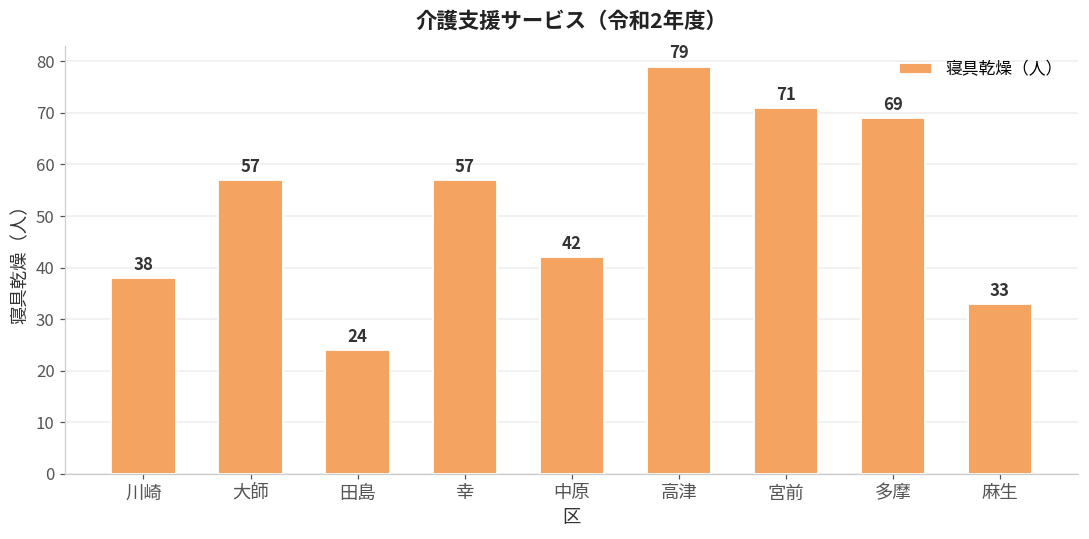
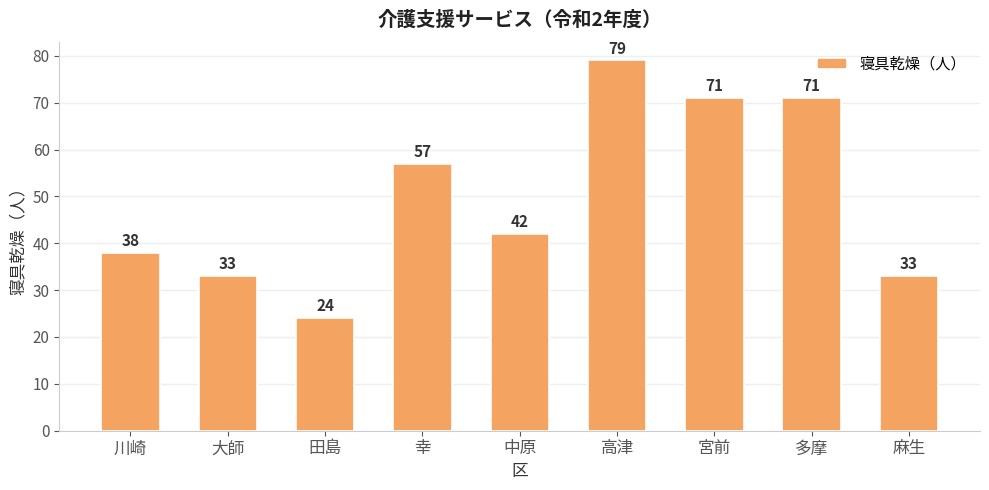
大師: 57 -> 33
多摩: 69 -> 71
